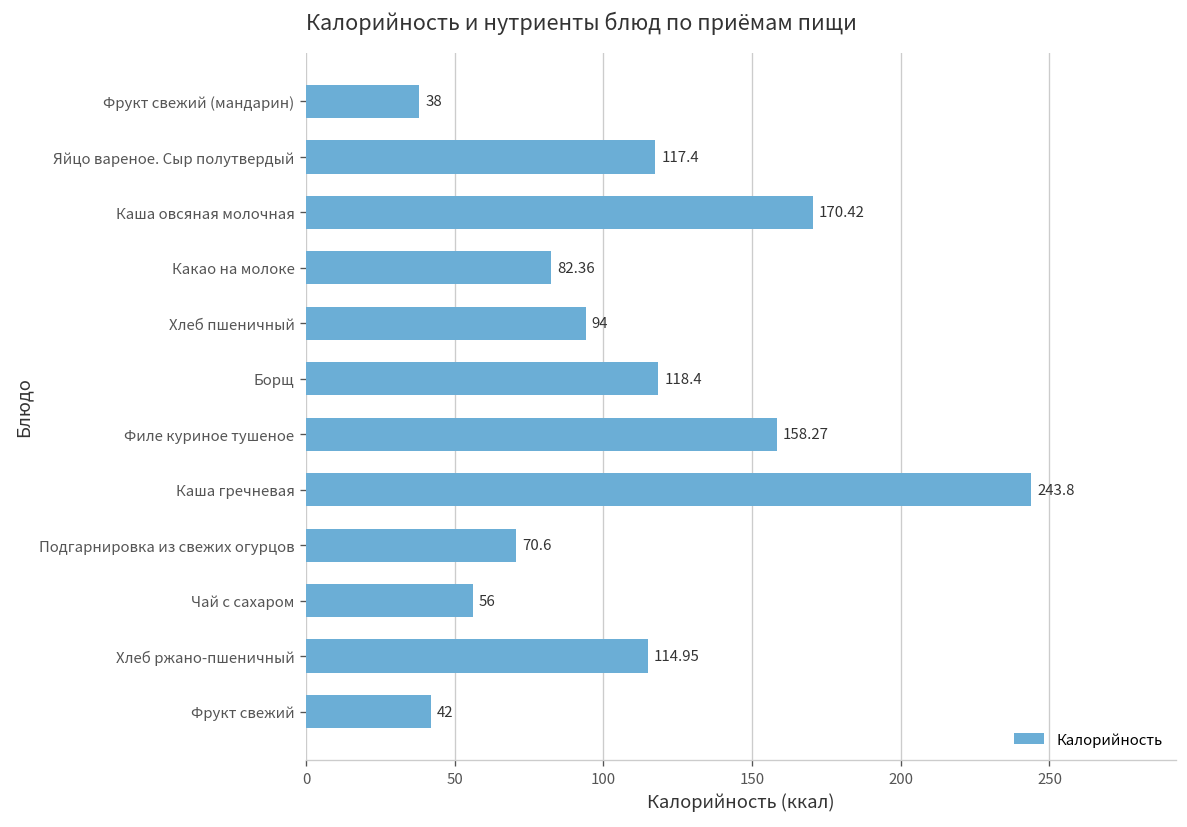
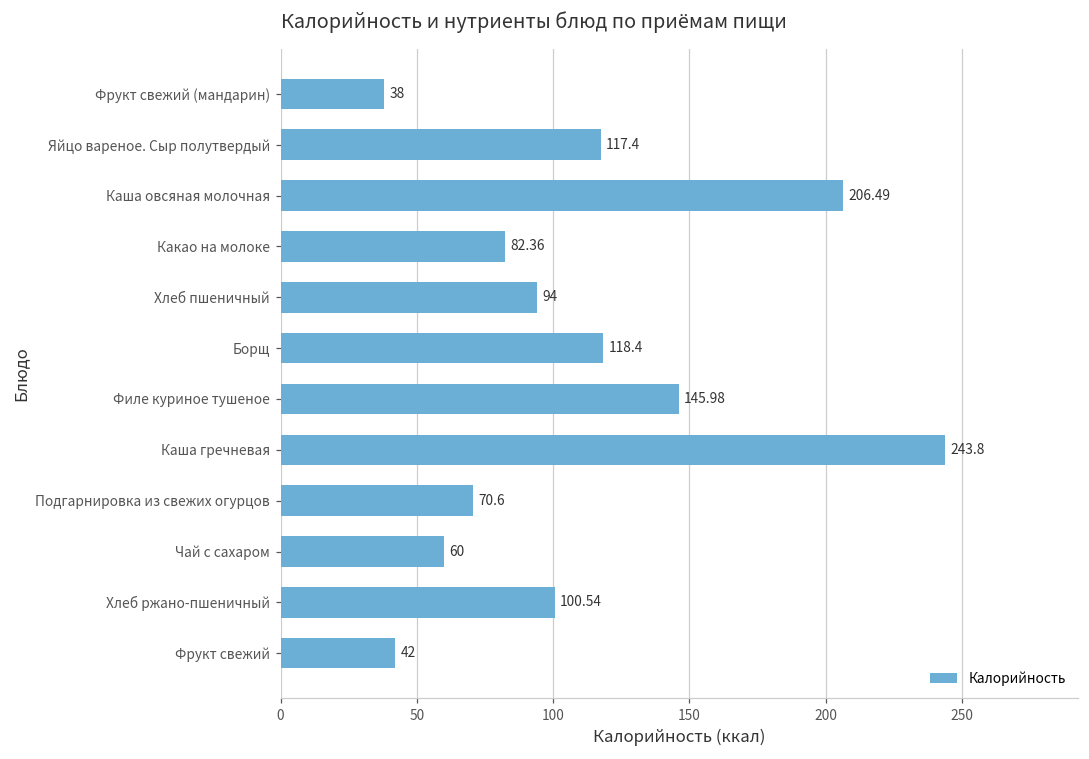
Каша овсяная молочная: 170.42 -> 206.49
Филе куриное тушеное: 158.27 -> 145.98
Чай с сахаром: 56 -> 60
Хлеб ржано-пшеничный: 114.95 -> 100.54
